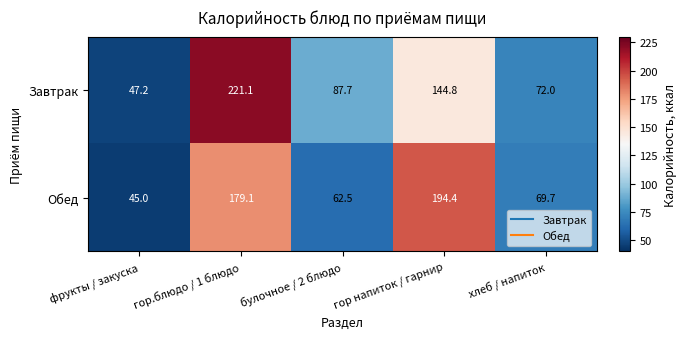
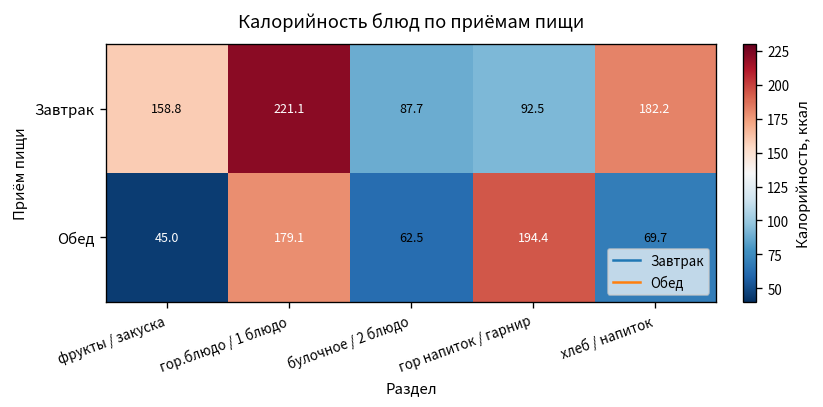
Завтрак, фрукты / закуска: 47.2 -> 158.8
Завтрак, гор напиток / гарнир: 144.8 -> 92.5
Завтрак, хлеб / напиток: 72.0 -> 182.2
